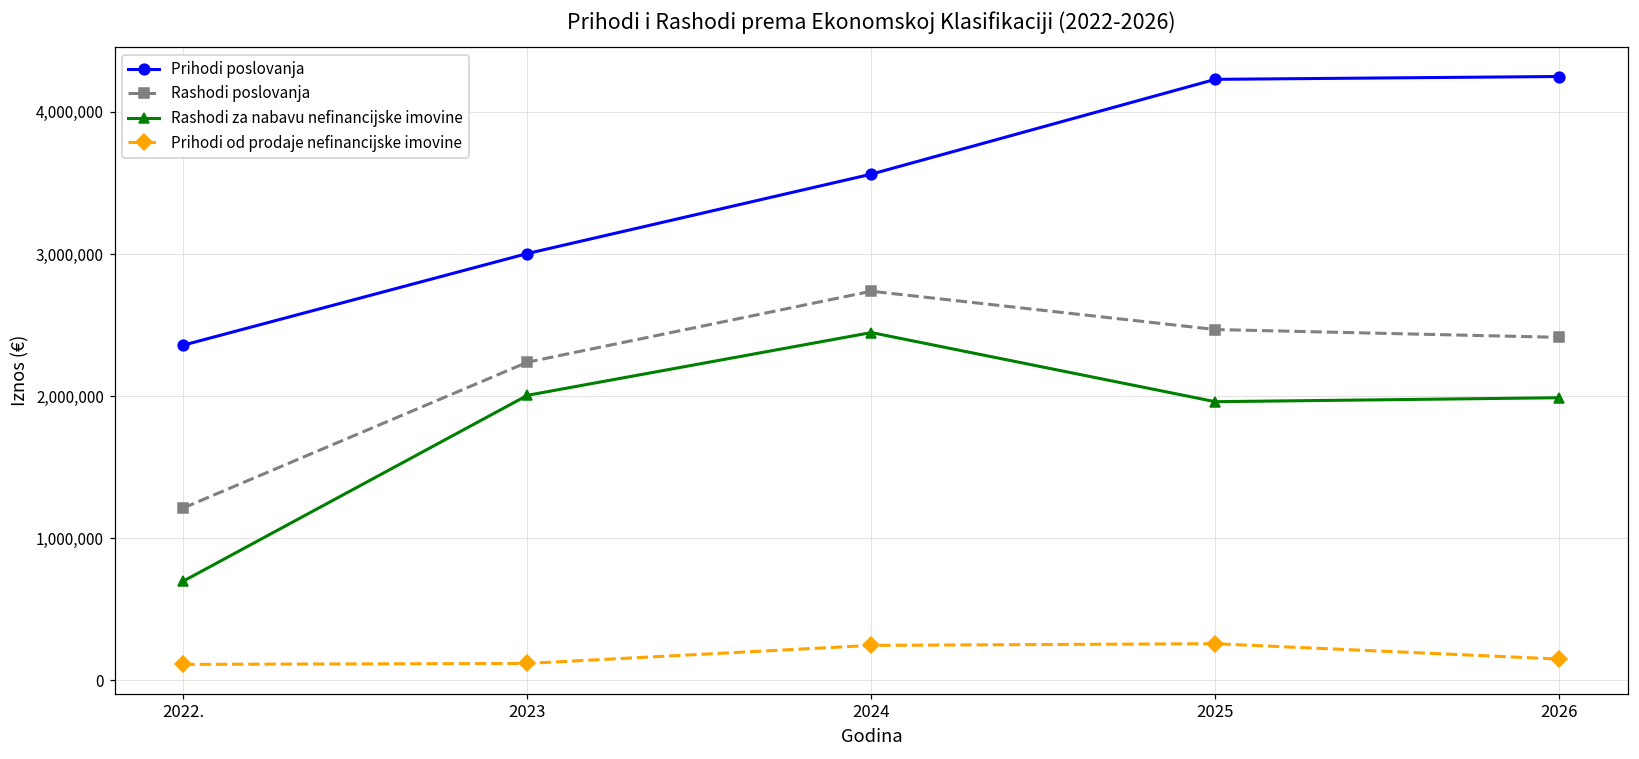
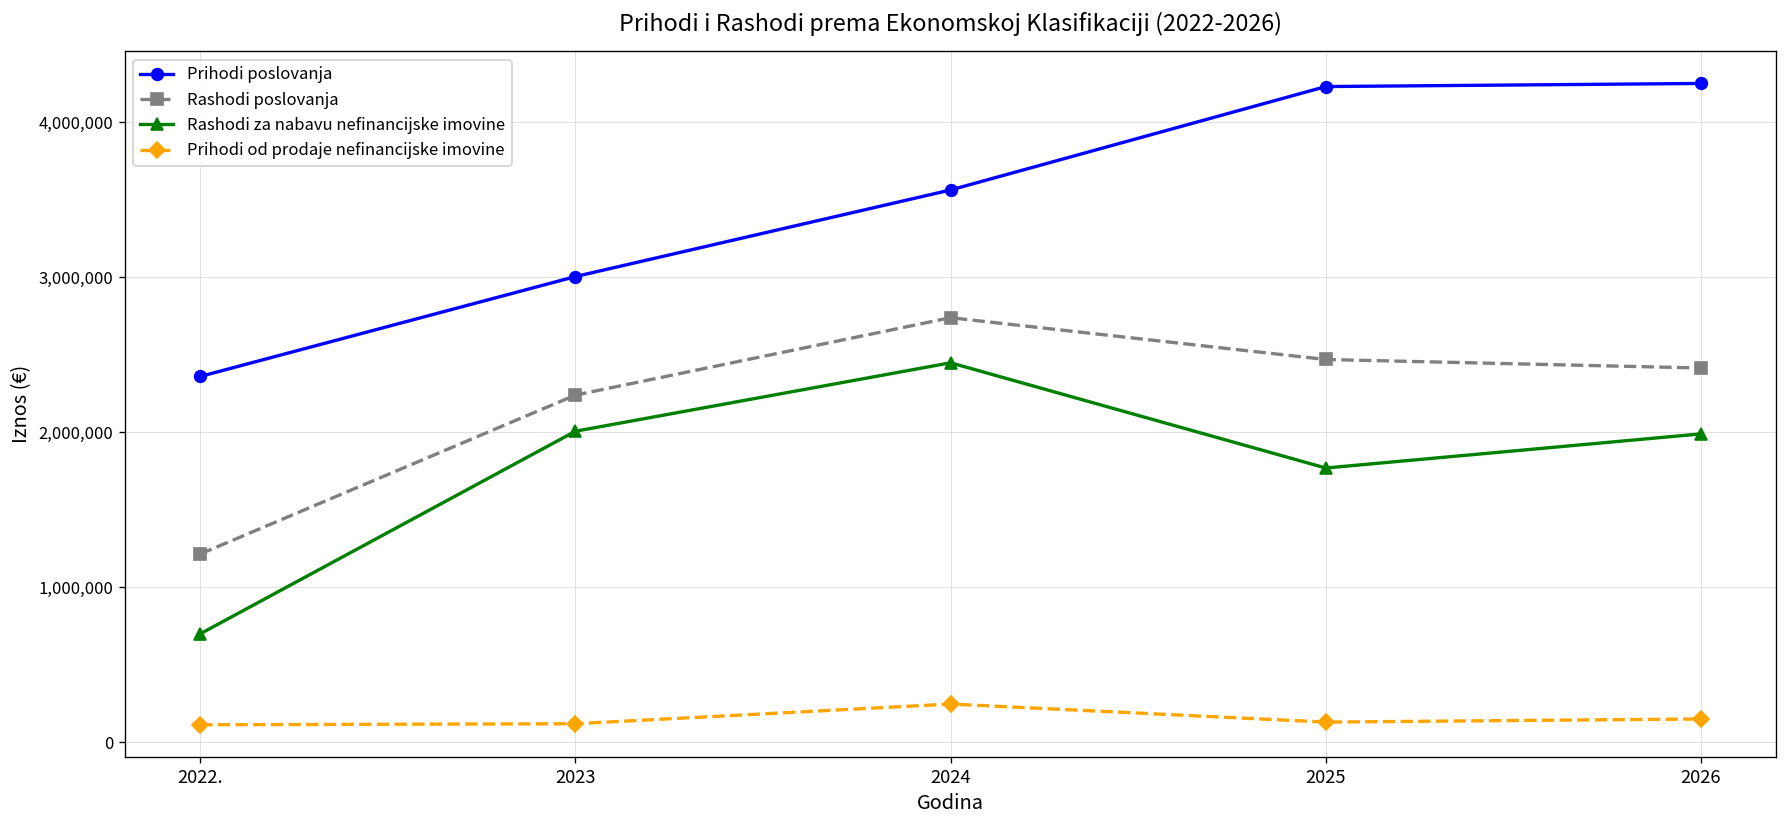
Rashodi za nabavu nefinancijske imovine, 2025: 1,960,000 -> 1,770,000
Prihodi od prodaje nefinancijske imovine, 2025: 260,000 -> 130,000
